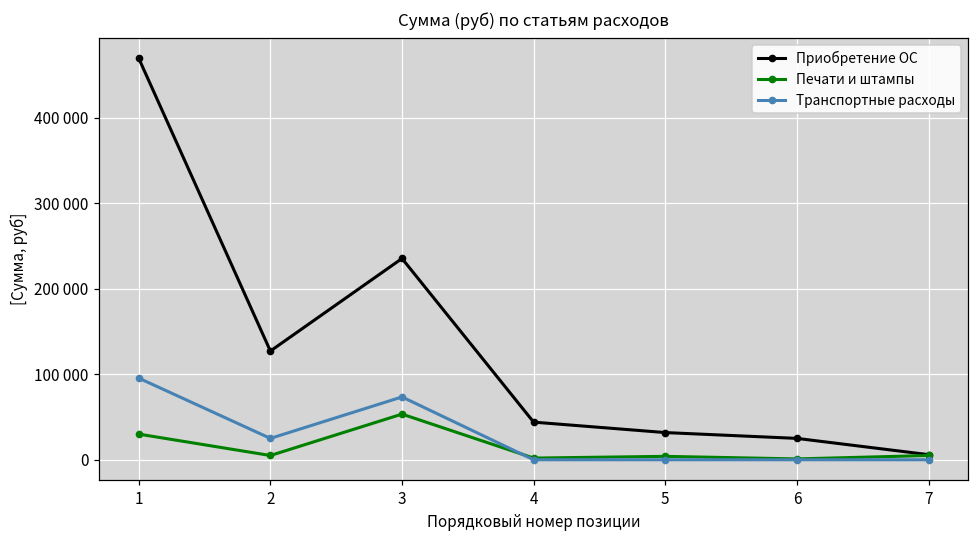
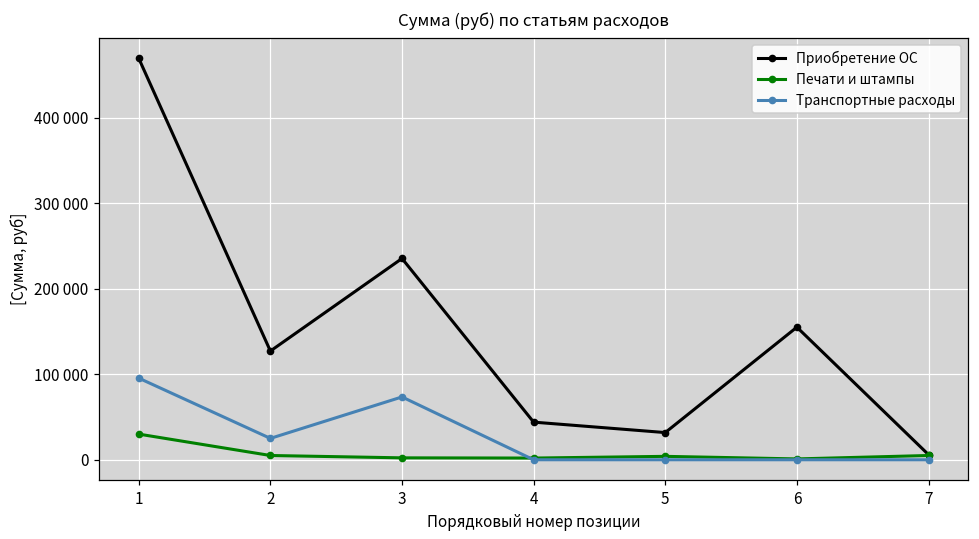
Печати и штампы, 3: 50000 -> 0
Приобретение ОС, 6: 30000 -> 160000
